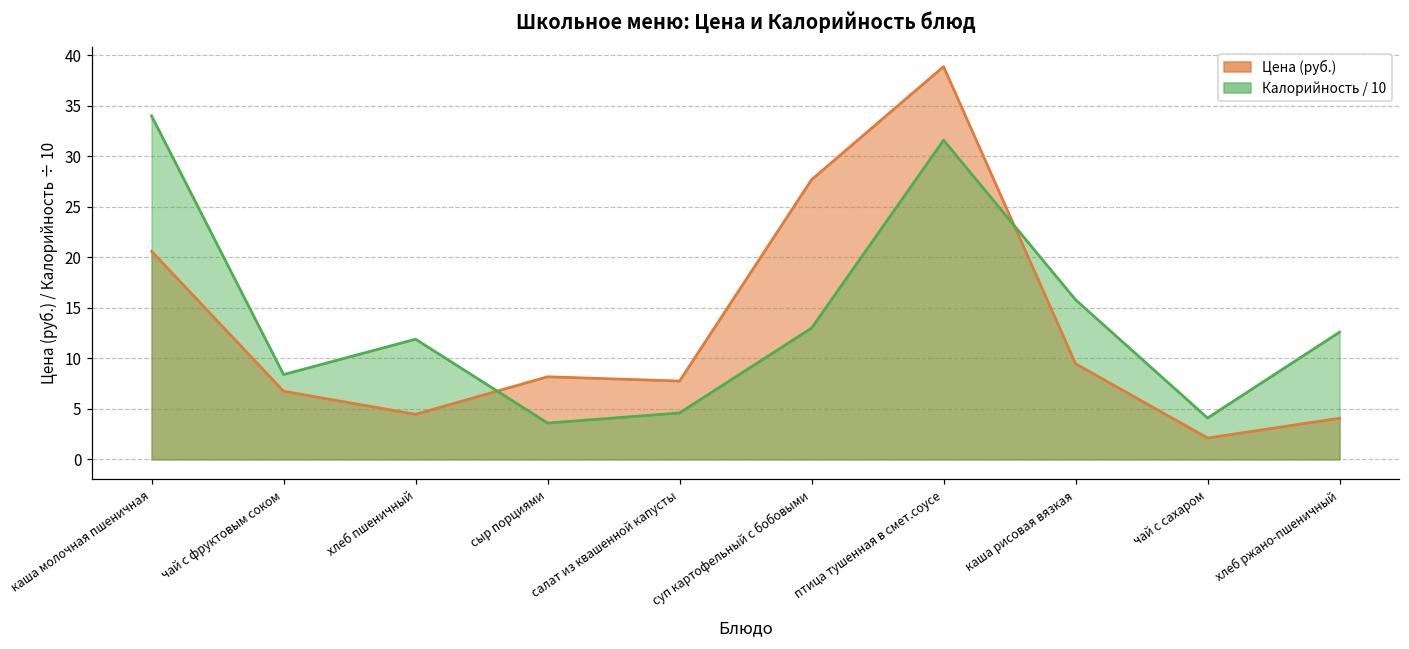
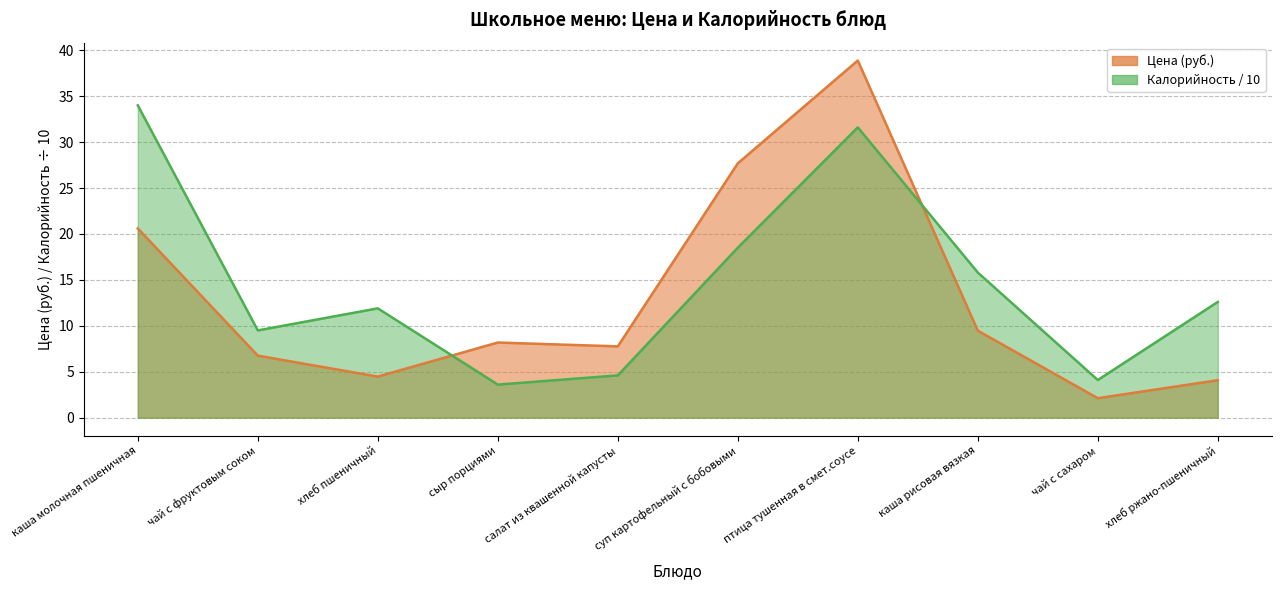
Калорийность / 10, чай с фруктовым соком: 8 -> 10
Калорийность / 10, суп картофельный с бобовыми: 13 -> 19
